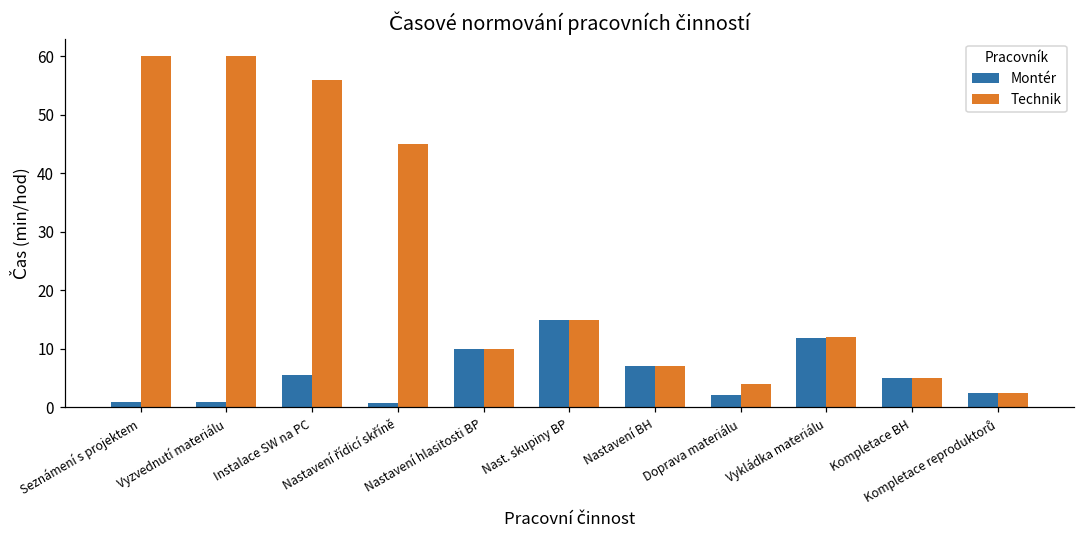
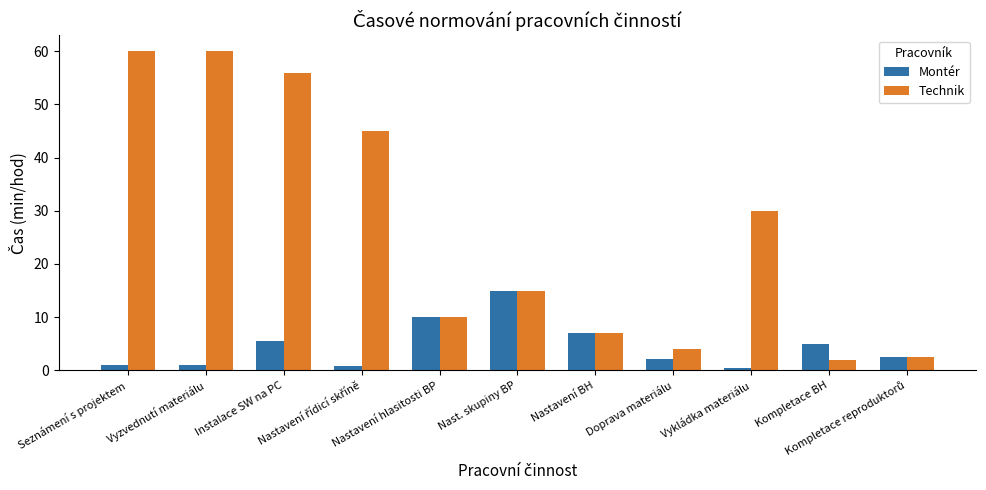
Montér, Vykládka materiálu: 12 -> 1
Technik, Vykládka materiálu: 12 -> 30
Technik, Kompletace BH: 5 -> 2
